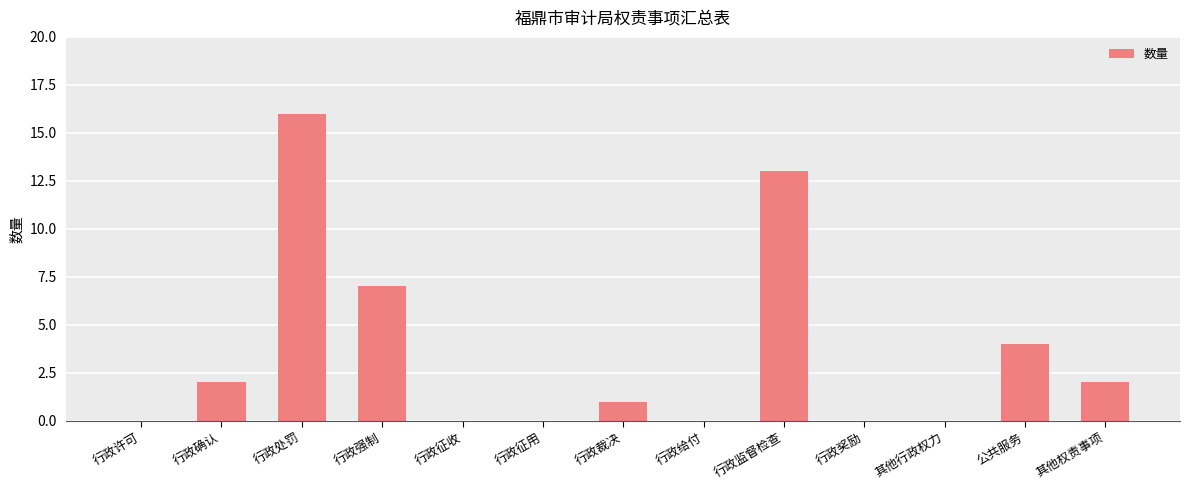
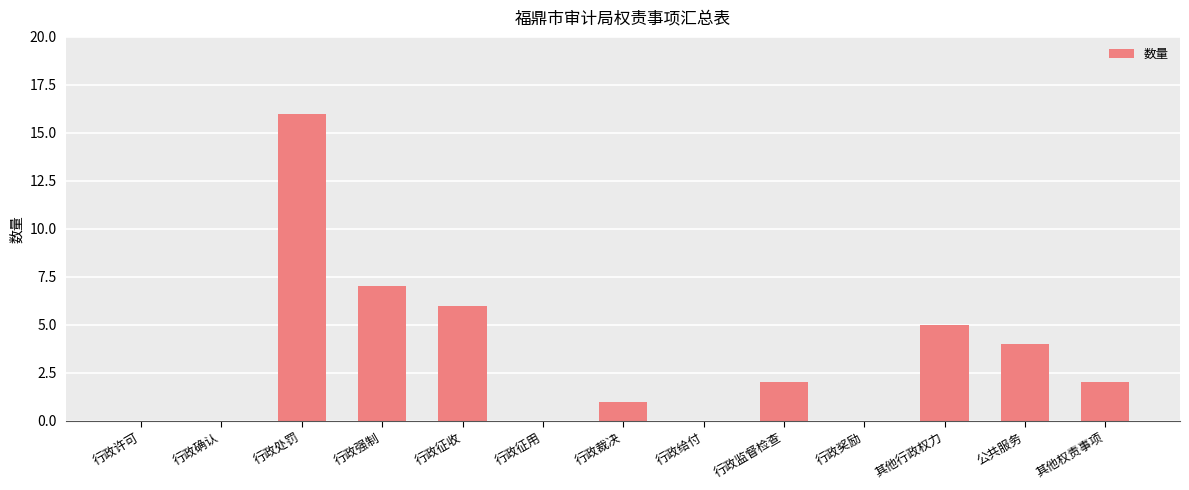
行政确认: 2 -> 0
行政征收: 0 -> 6
行政监督检查: 13 -> 2
其他行政权力: 0 -> 5
